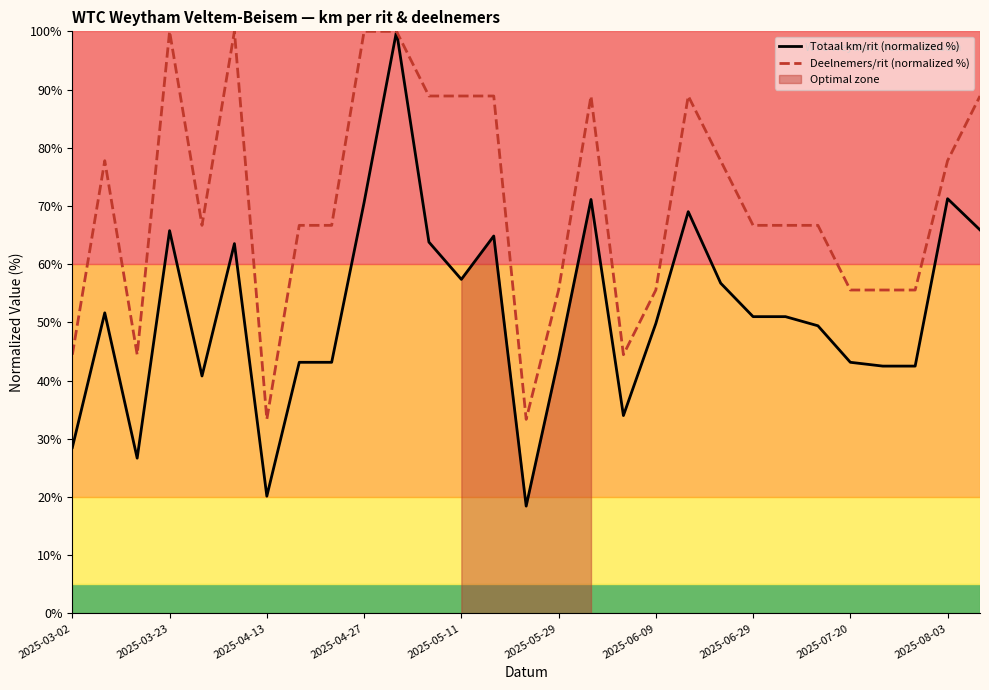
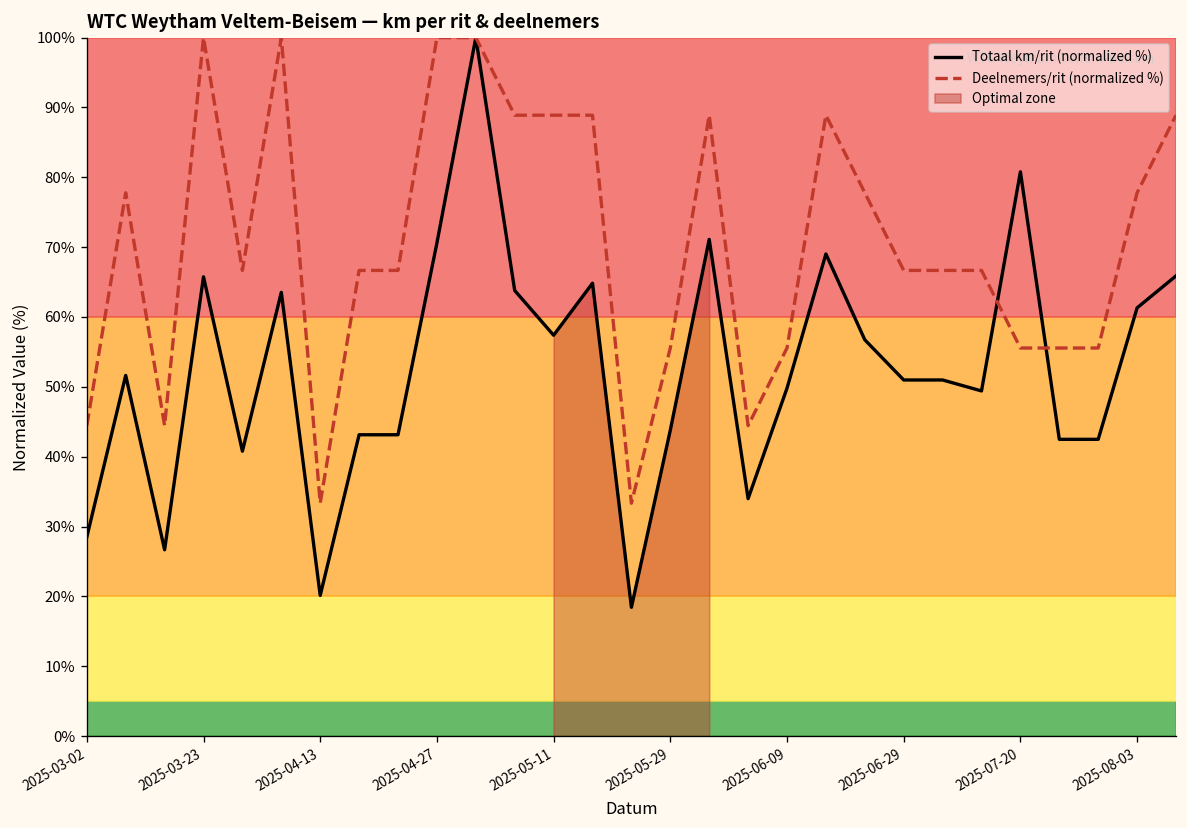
Totaal km/rit (normalized %), 2025-07-20: 43% -> 81%
Totaal km/rit (normalized %), 2025-08-03: 71% -> 61%
